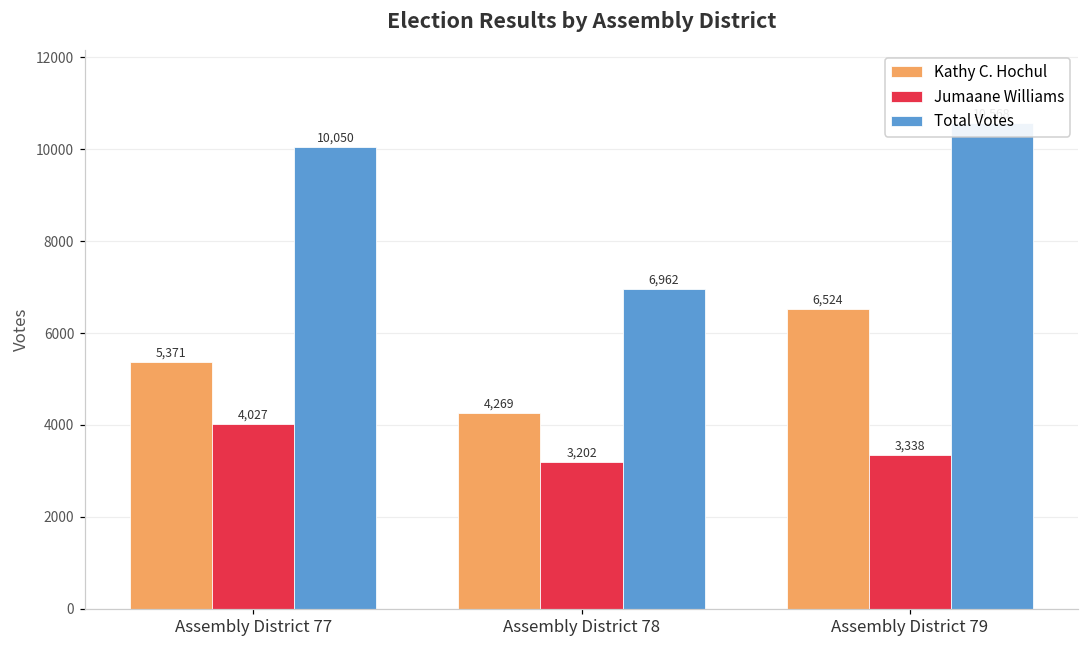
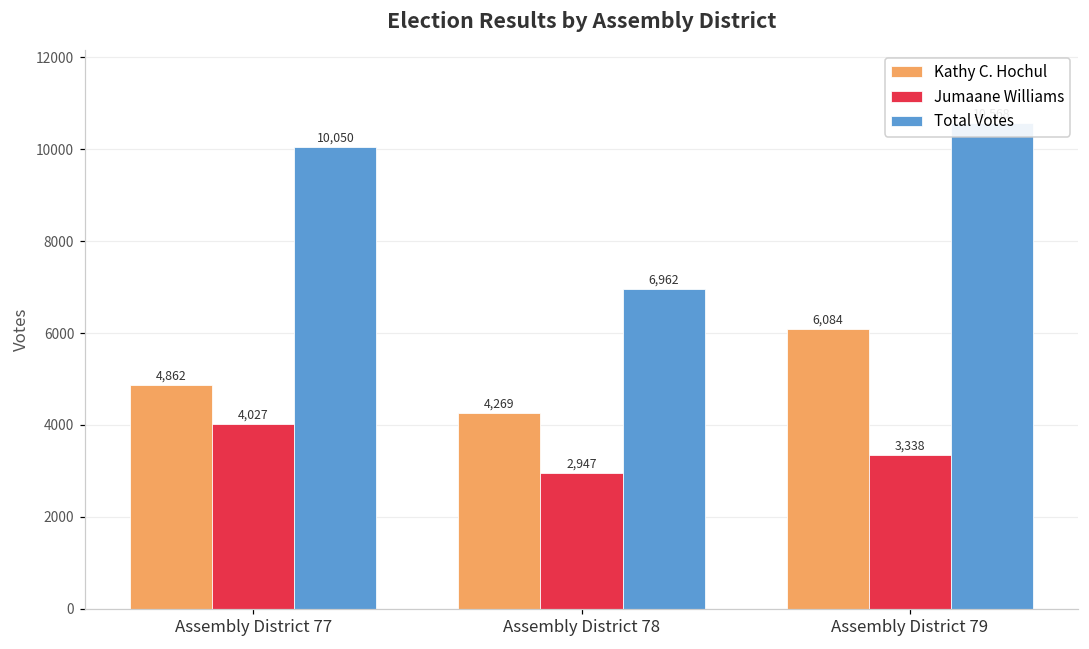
Kathy C. Hochul, Assembly District 77: 5,371 -> 4,862
Jumaane Williams, Assembly District 78: 3,202 -> 2,947
Kathy C. Hochul, Assembly District 79: 6,524 -> 6,084
